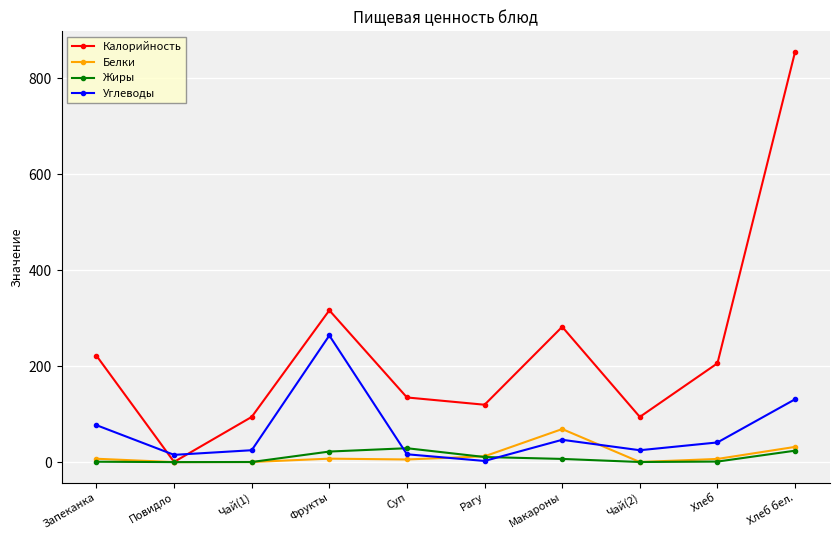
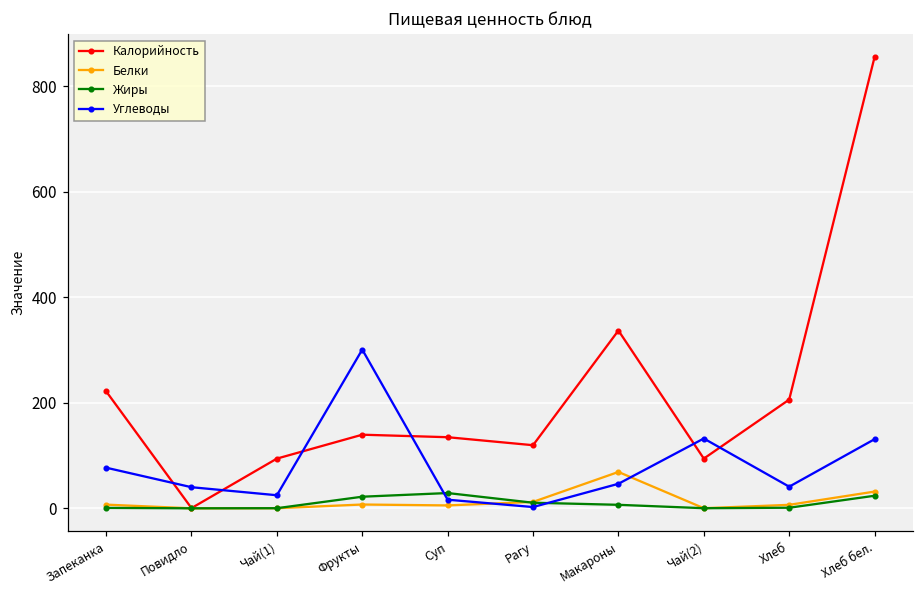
Углеводы, Повидло: 20 -> 40
Калорийность, Фрукты: 320 -> 140
Углеводы, Фрукты: 260 -> 300
Калорийность, Макароны: 280 -> 340
Углеводы, Чай(2): 20 -> 130
